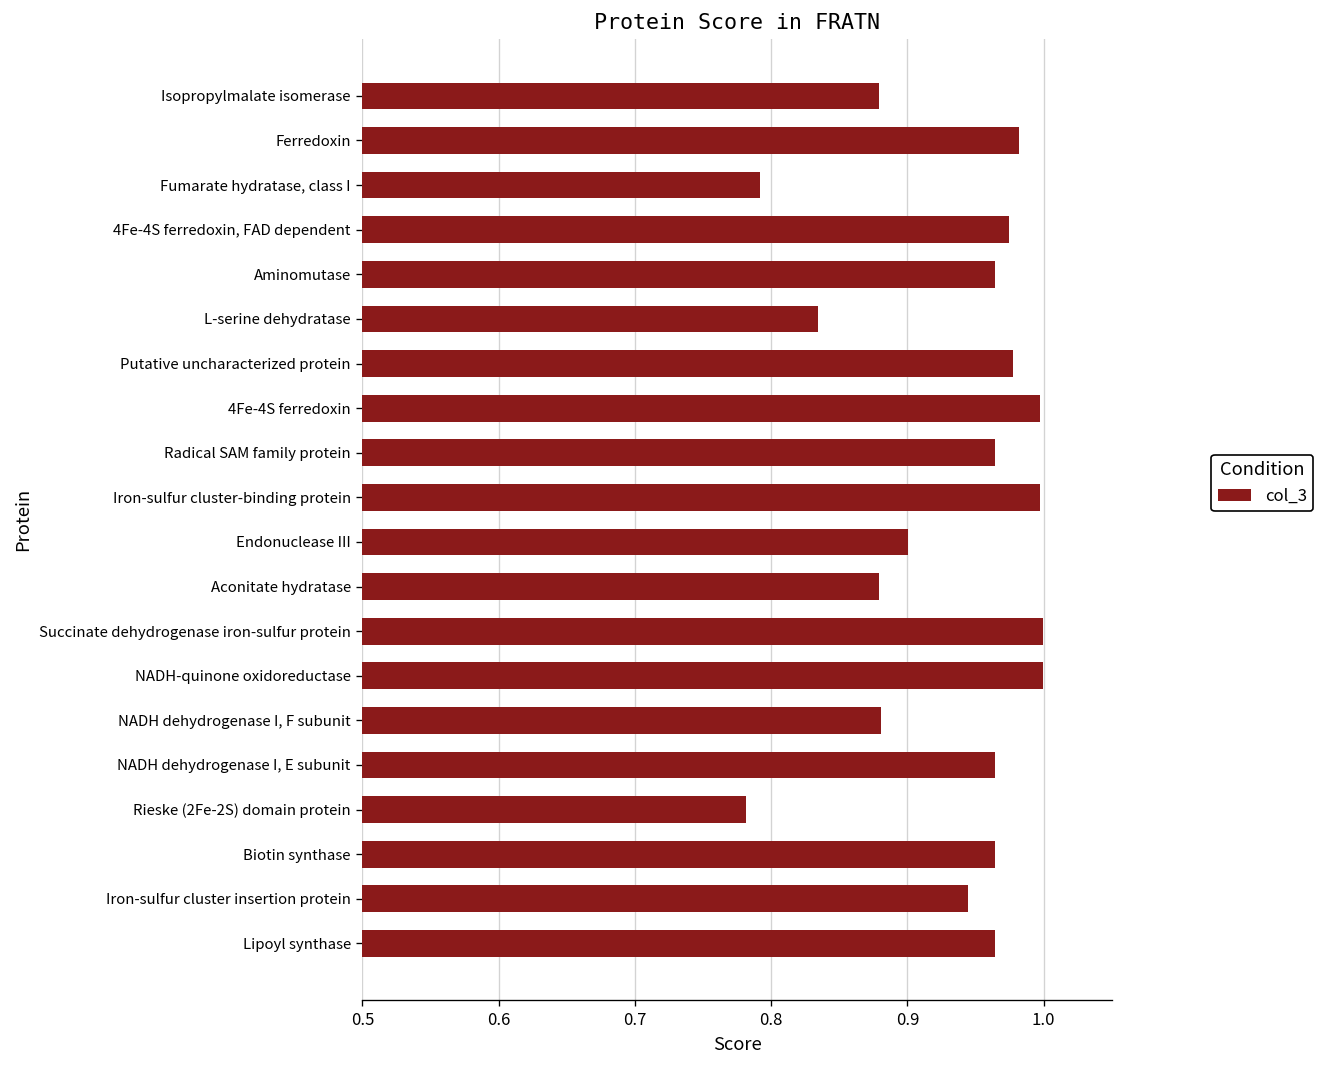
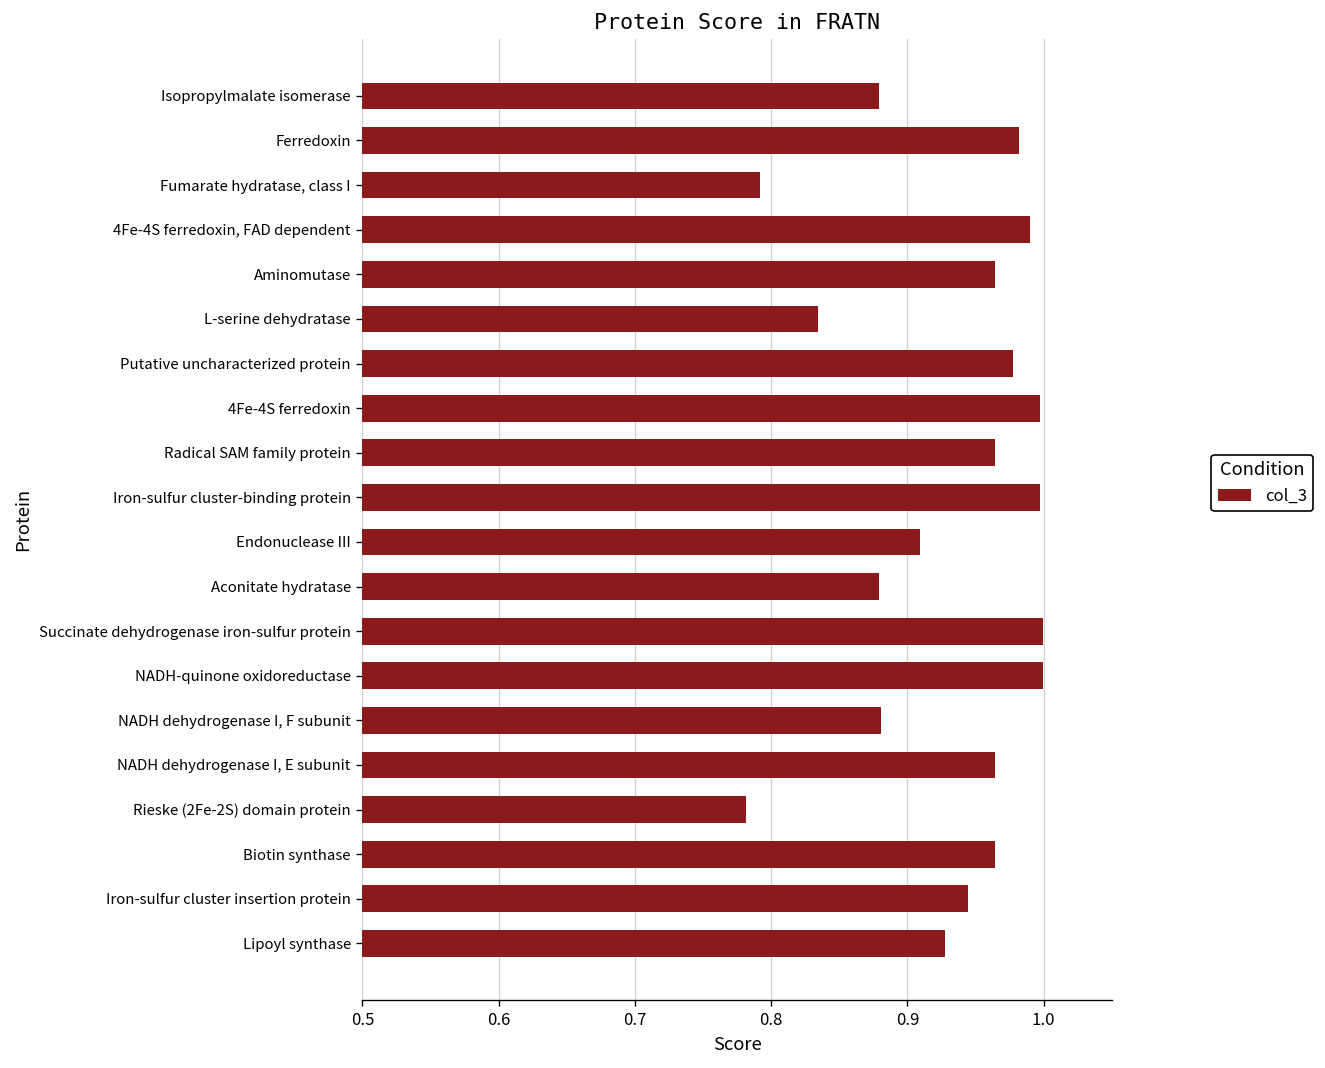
4Fe-4S ferredoxin, FAD dependent: 0.974 -> 0.990
Endonuclease III: 0.900 -> 0.909
Lipoyl synthase: 0.964 -> 0.927
